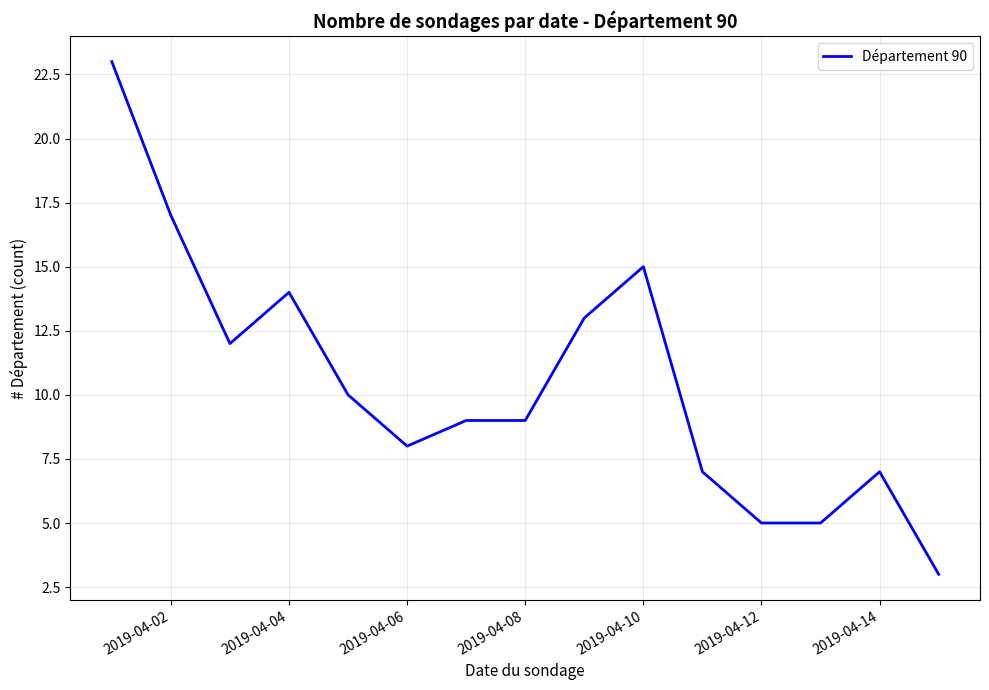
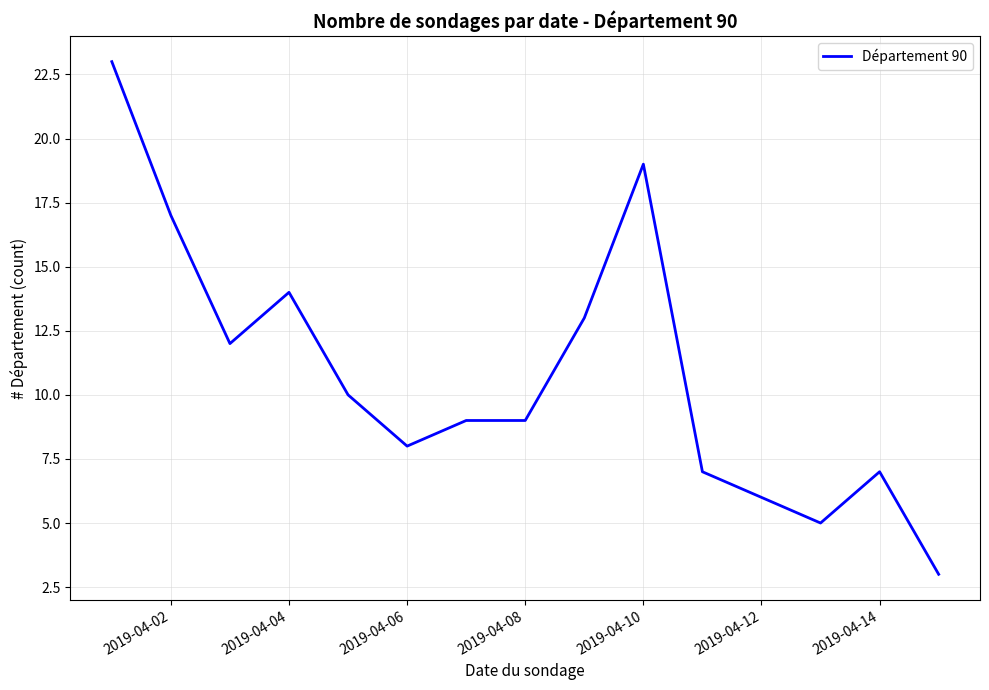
2019-04-10: 15 -> 19
2019-04-12: 5 -> 6
